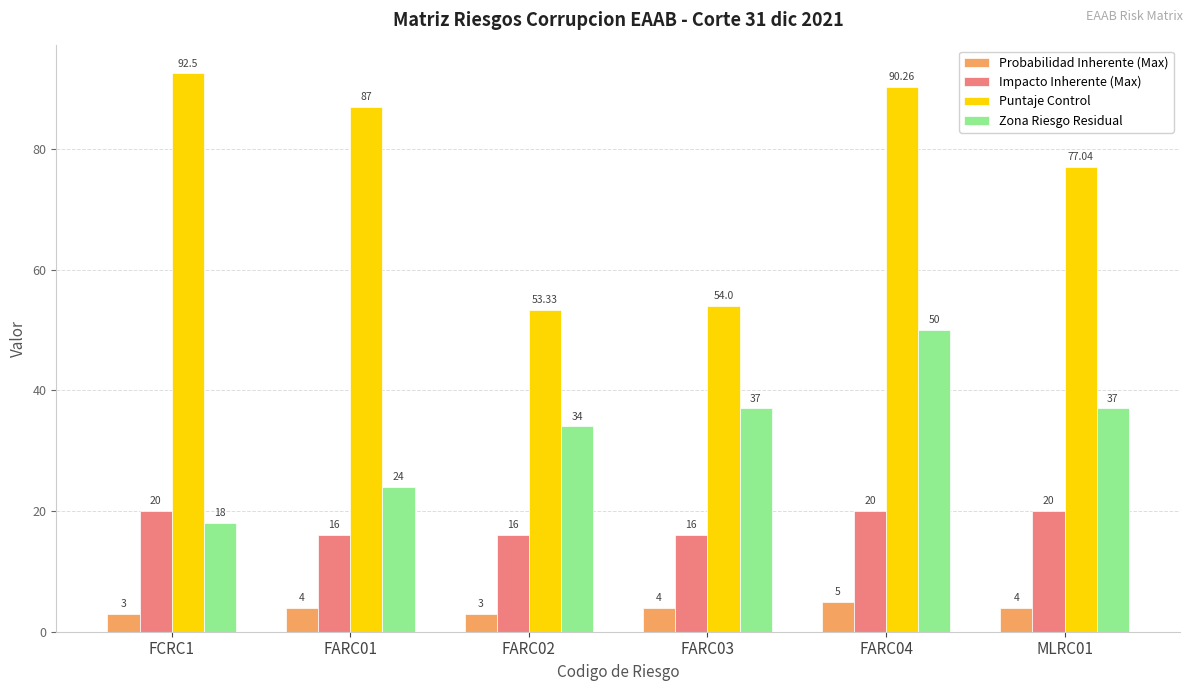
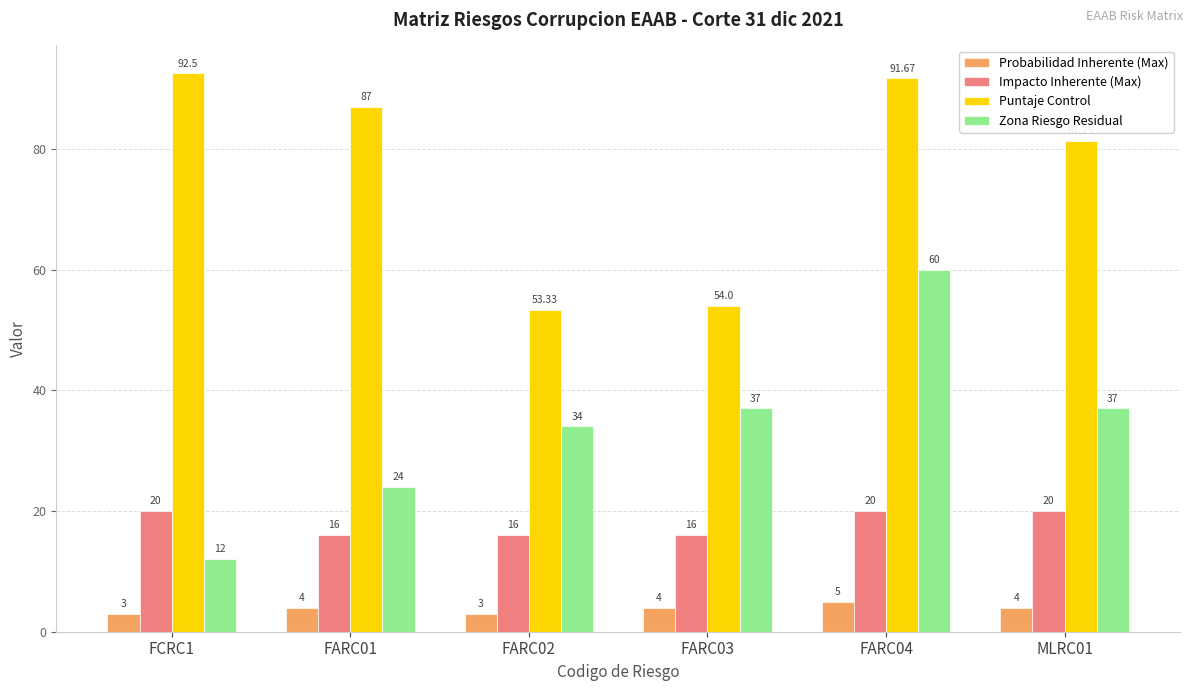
Zona Riesgo Residual, FCRC1: 18 -> 12
Puntaje Control, FARC04: 90.26 -> 91.67
Zona Riesgo Residual, FARC04: 50 -> 60
Puntaje Control, MLRC01: 77 -> 81
